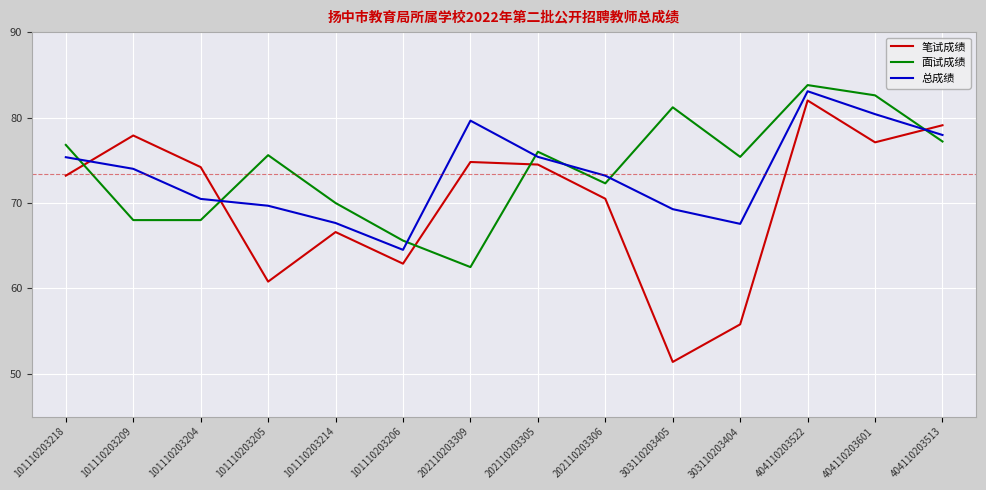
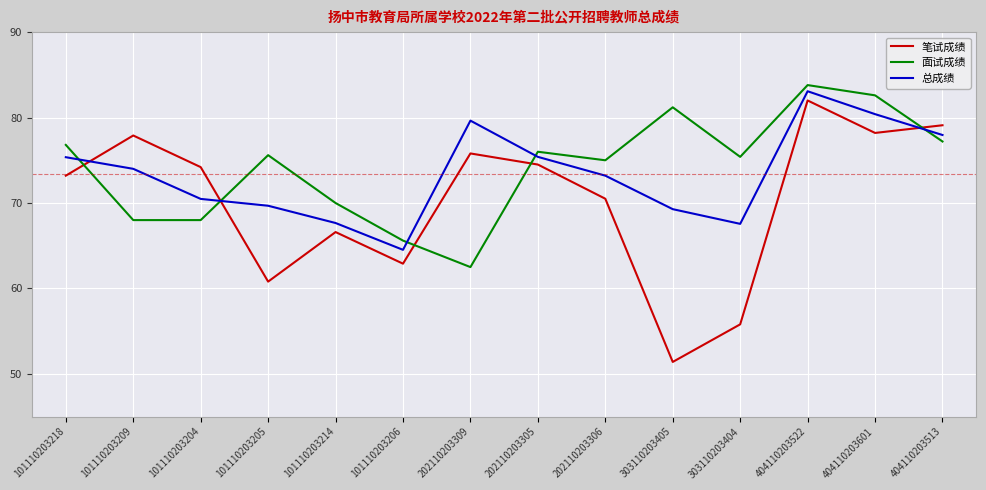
笔试成绩, 202110203309: 75 -> 76
面试成绩, 202110203306: 72 -> 75
笔试成绩, 404110203601: 77 -> 78
